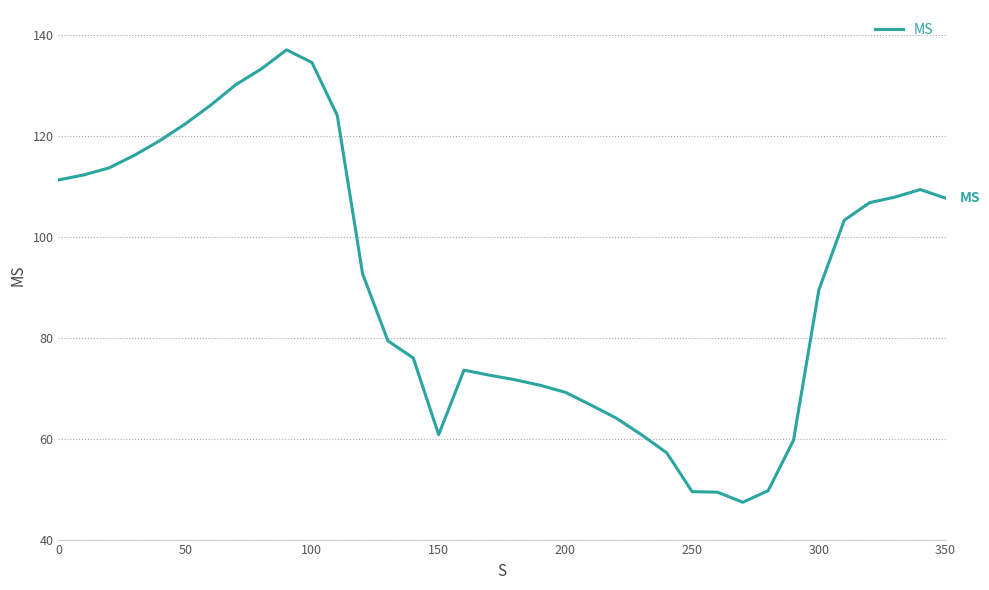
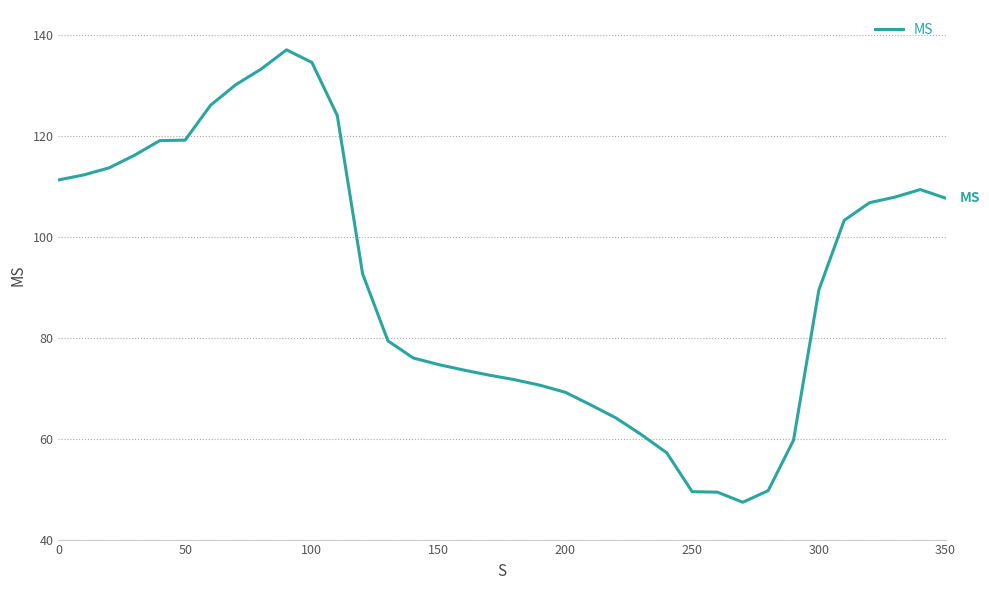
50: 122 -> 119
150: 61 -> 75
